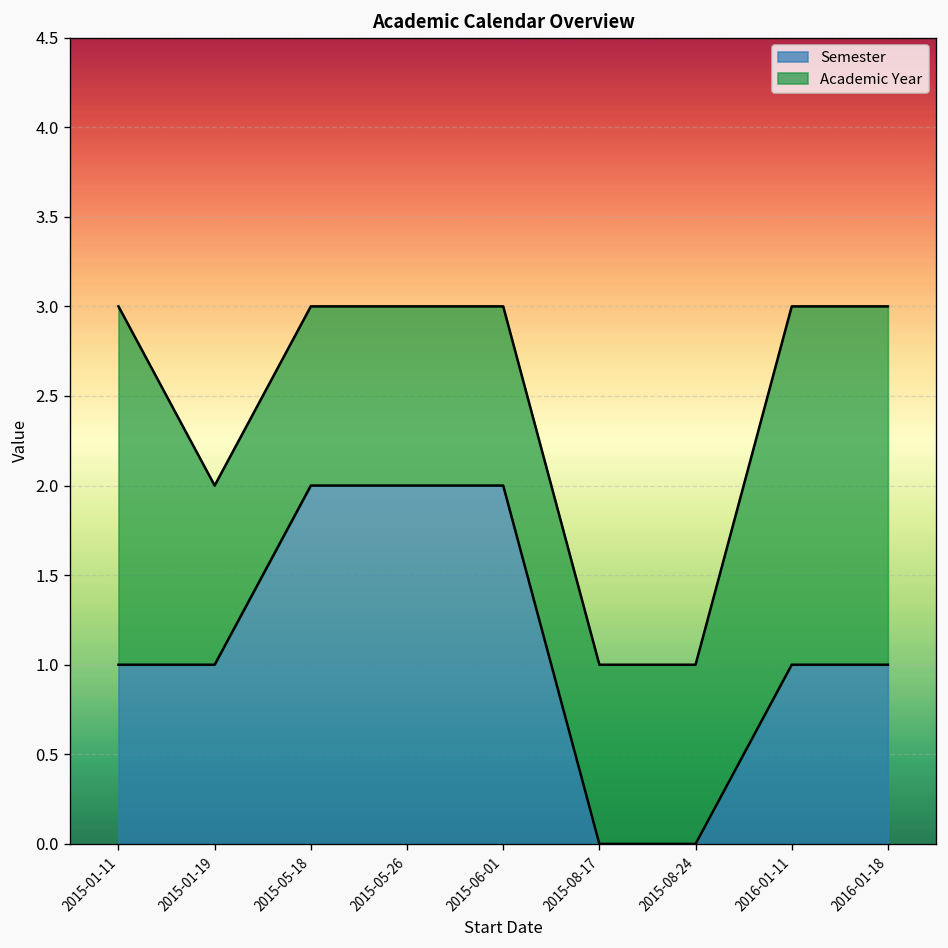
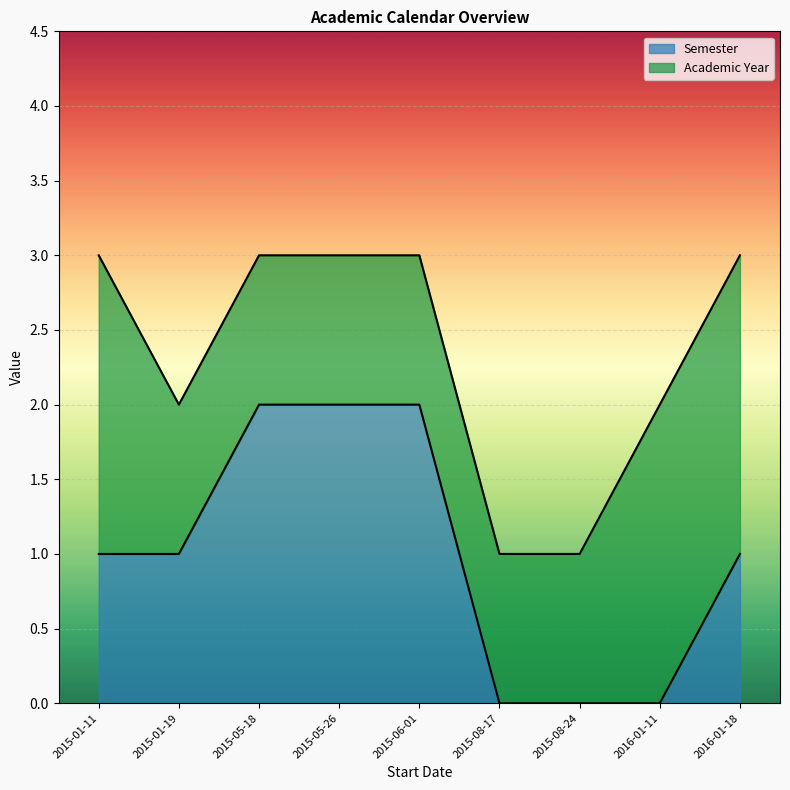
Semester, 2016-01-11: 1 -> 0
